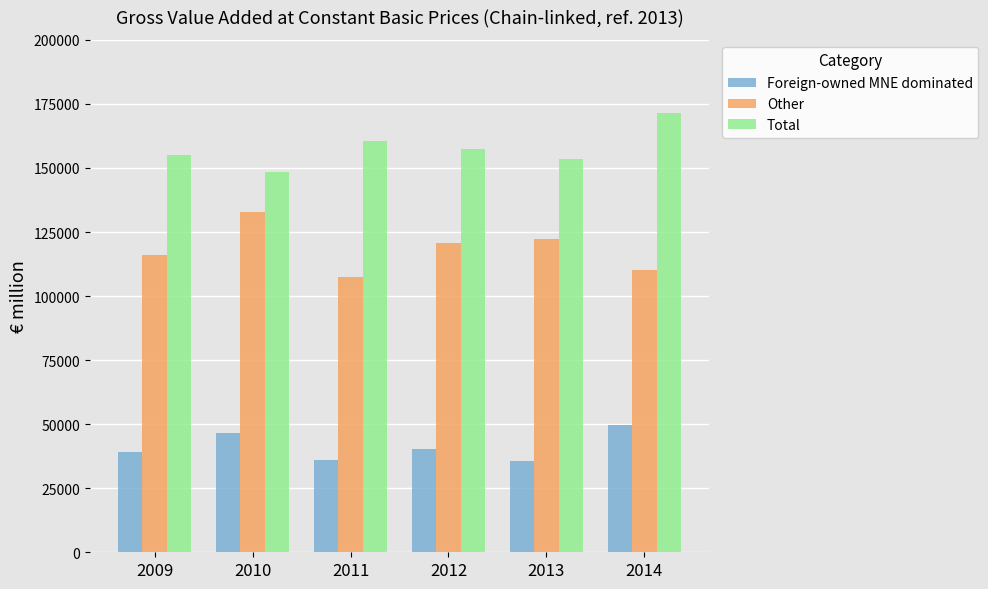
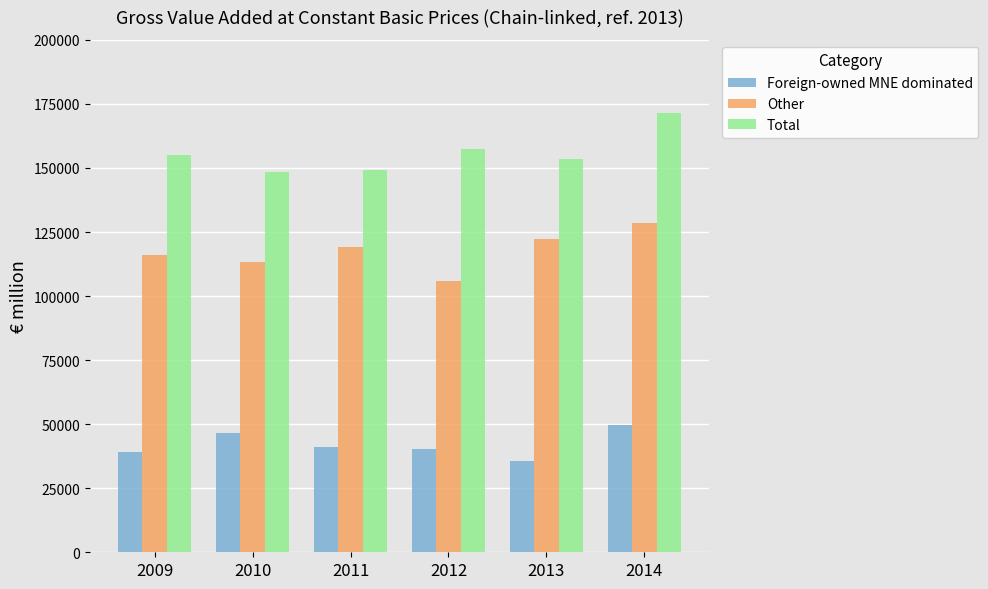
Other, 2010: 133000 -> 113000
Foreign-owned MNE dominated, 2011: 36000 -> 41000
Other, 2011: 107000 -> 119000
Total, 2011: 160000 -> 149000
Other, 2012: 121000 -> 106000
Other, 2014: 110000 -> 129000
